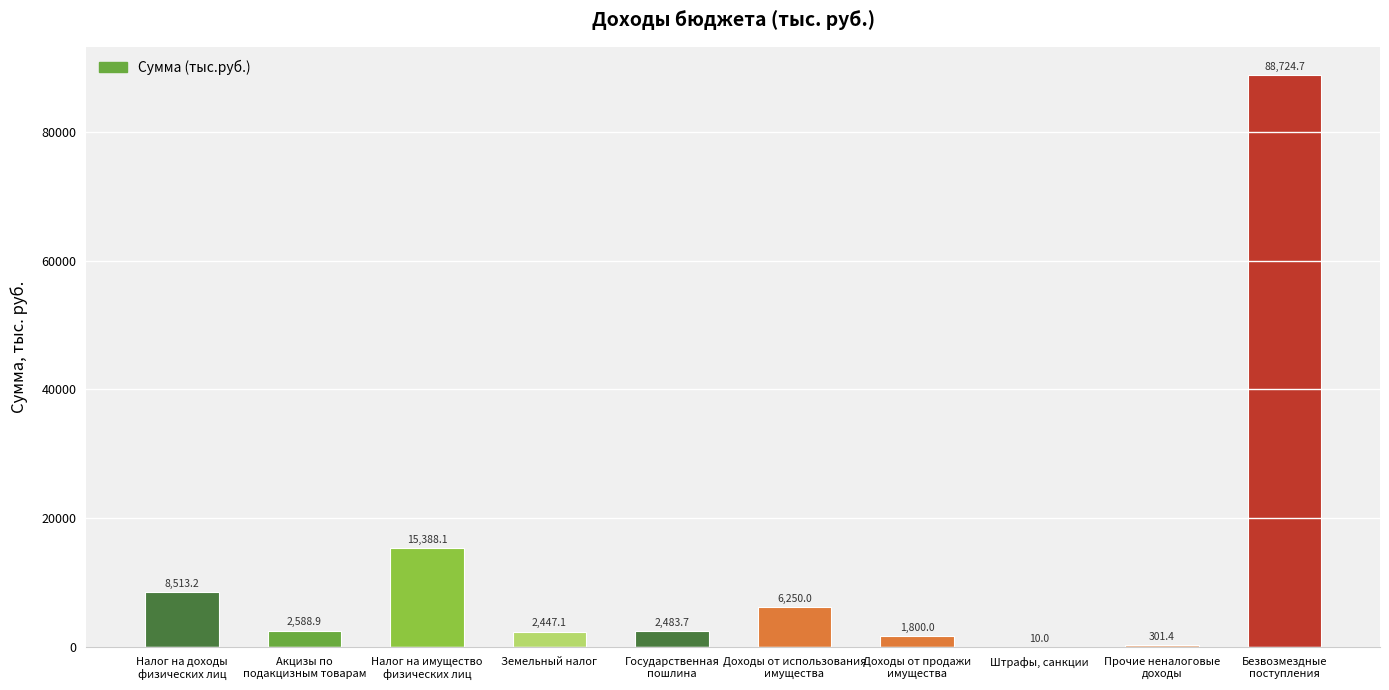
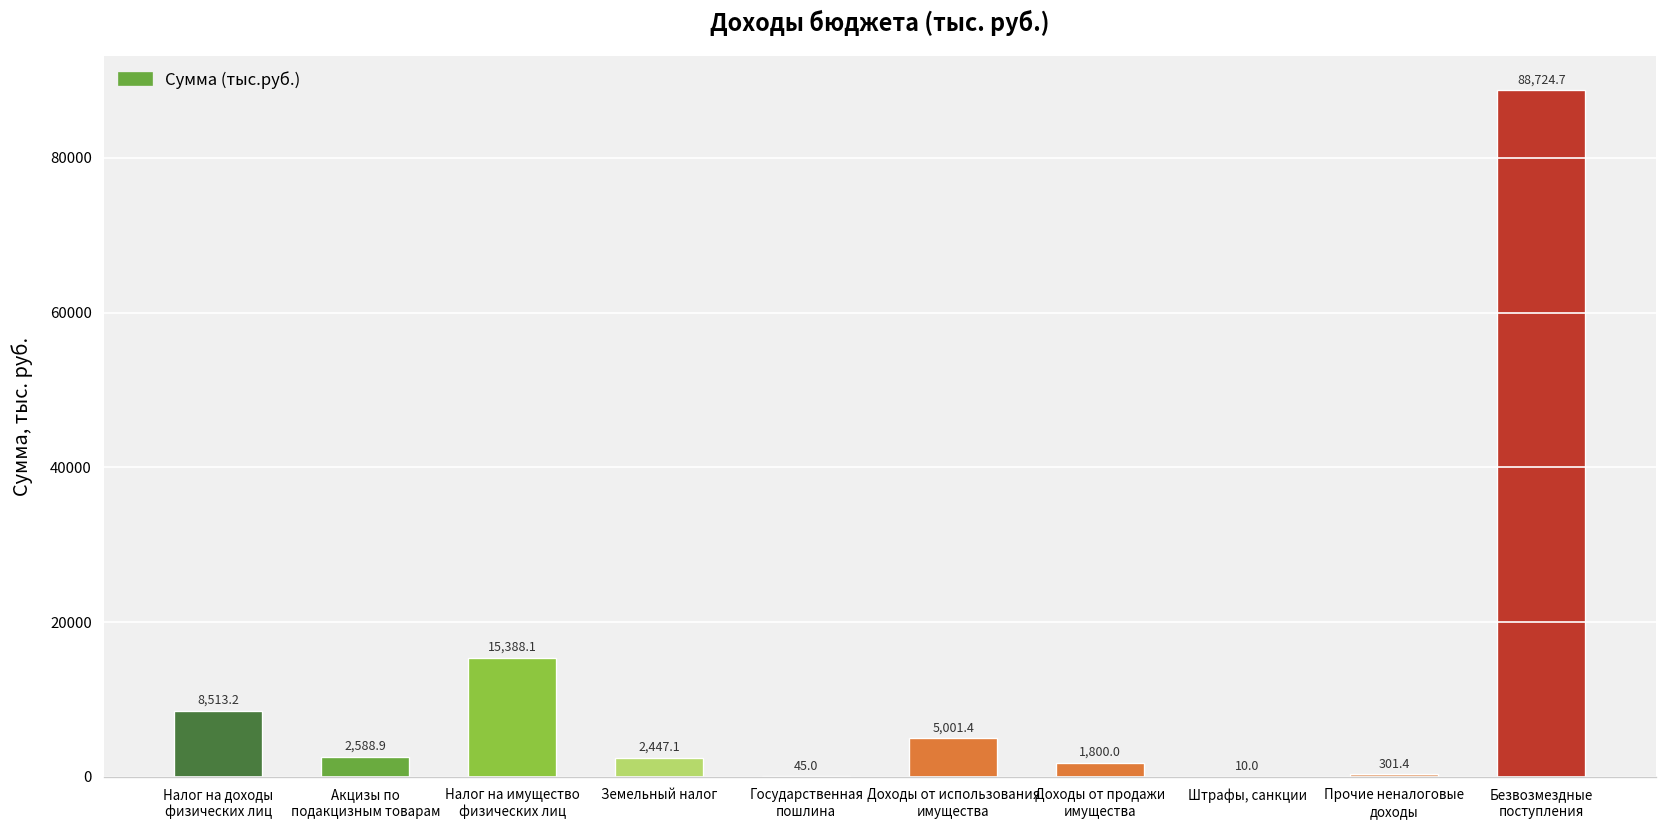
Государственная пошлина: 2,483.7 -> 45.0
Доходы от использования имущества: 6,250.0 -> 5,001.4
